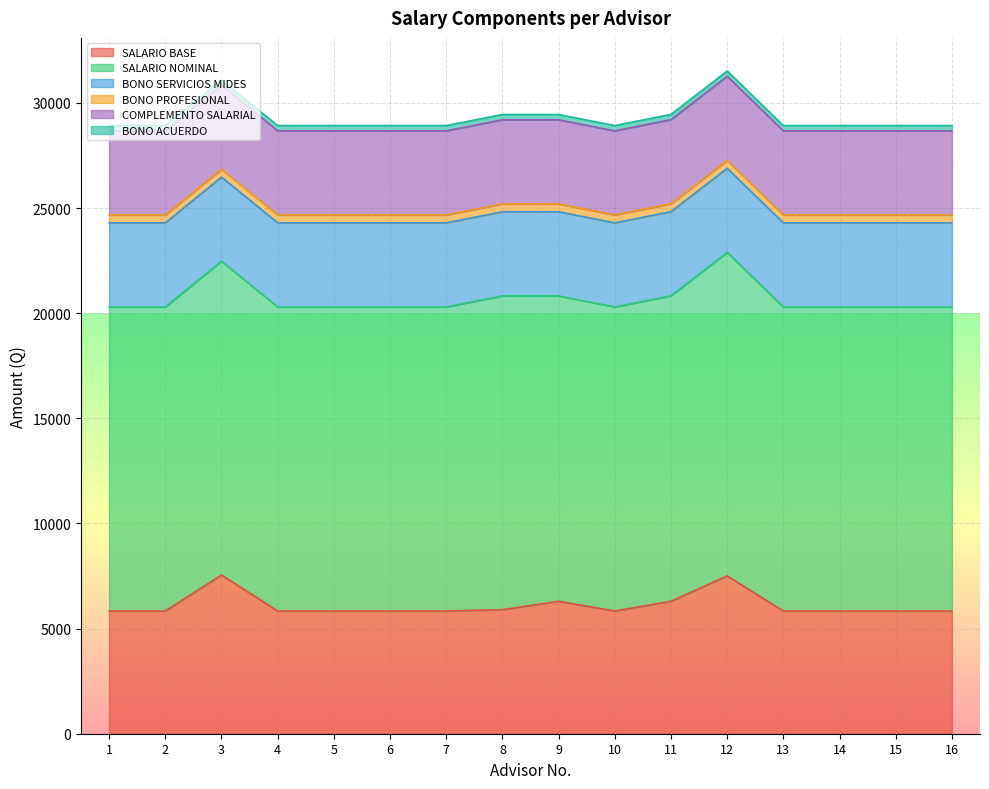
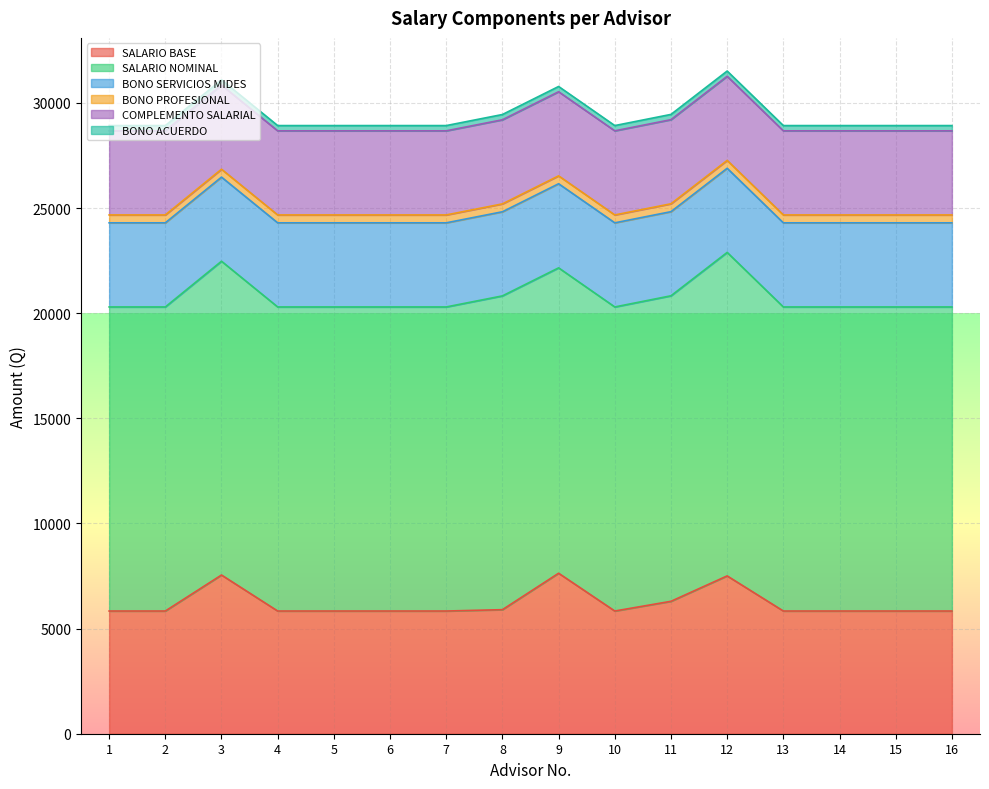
SALARIO BASE, 9: 6300 -> 7600
